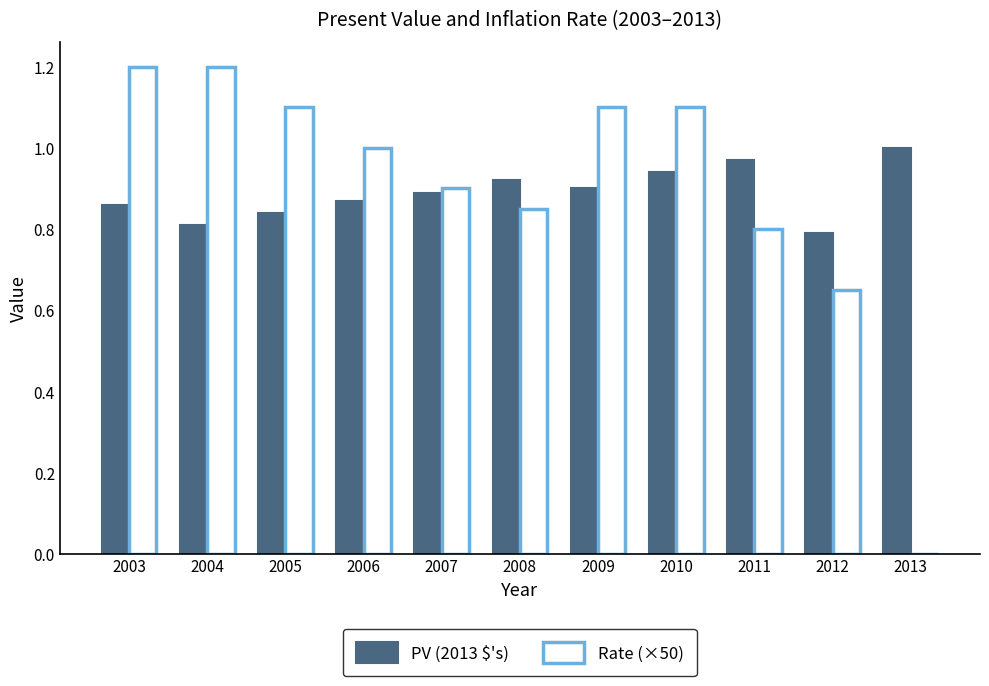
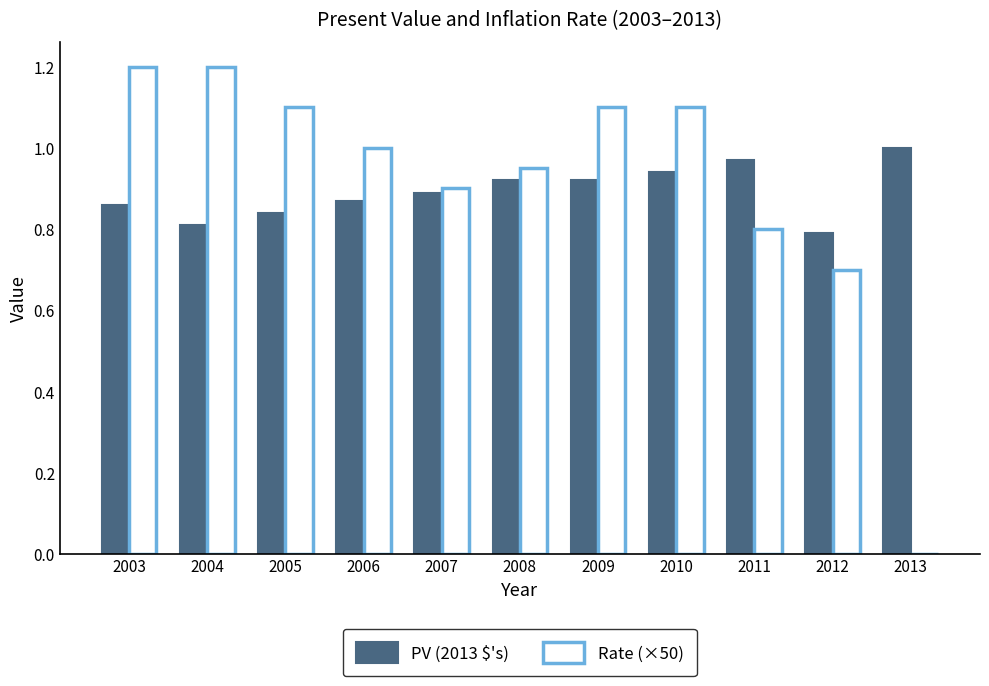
Rate (×50), 2008: 0.85 -> 0.95
PV (2013 $'s), 2009: 0.90 -> 0.92
Rate (×50), 2012: 0.65 -> 0.70
